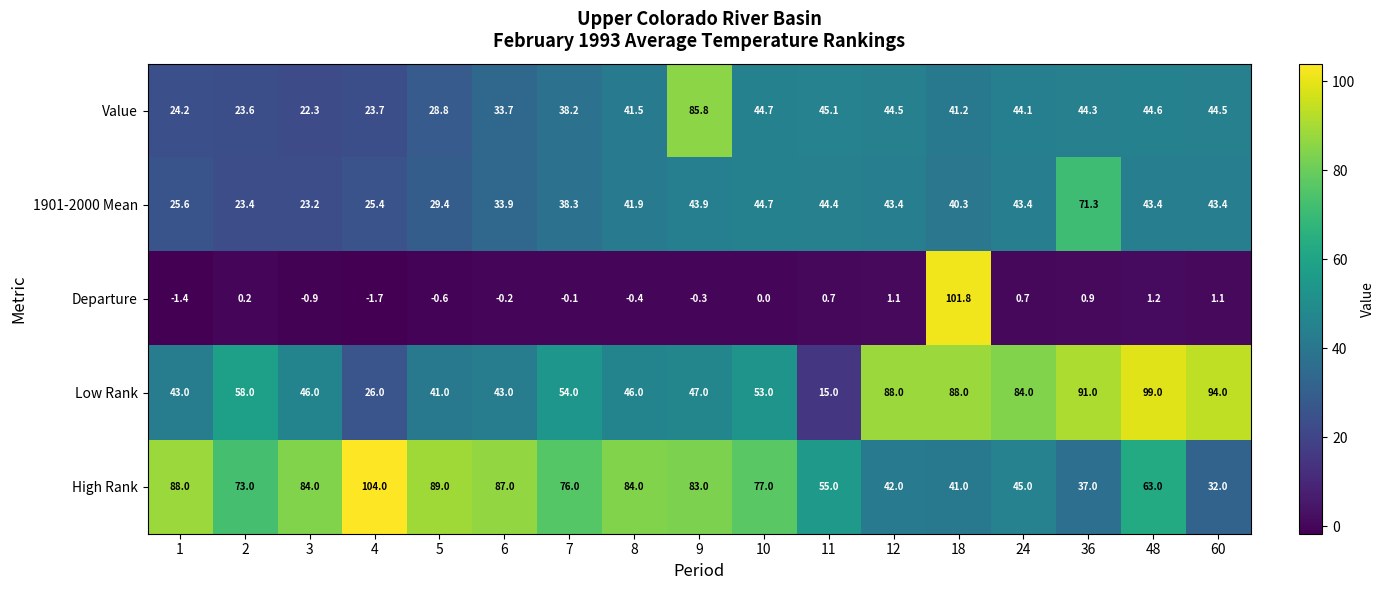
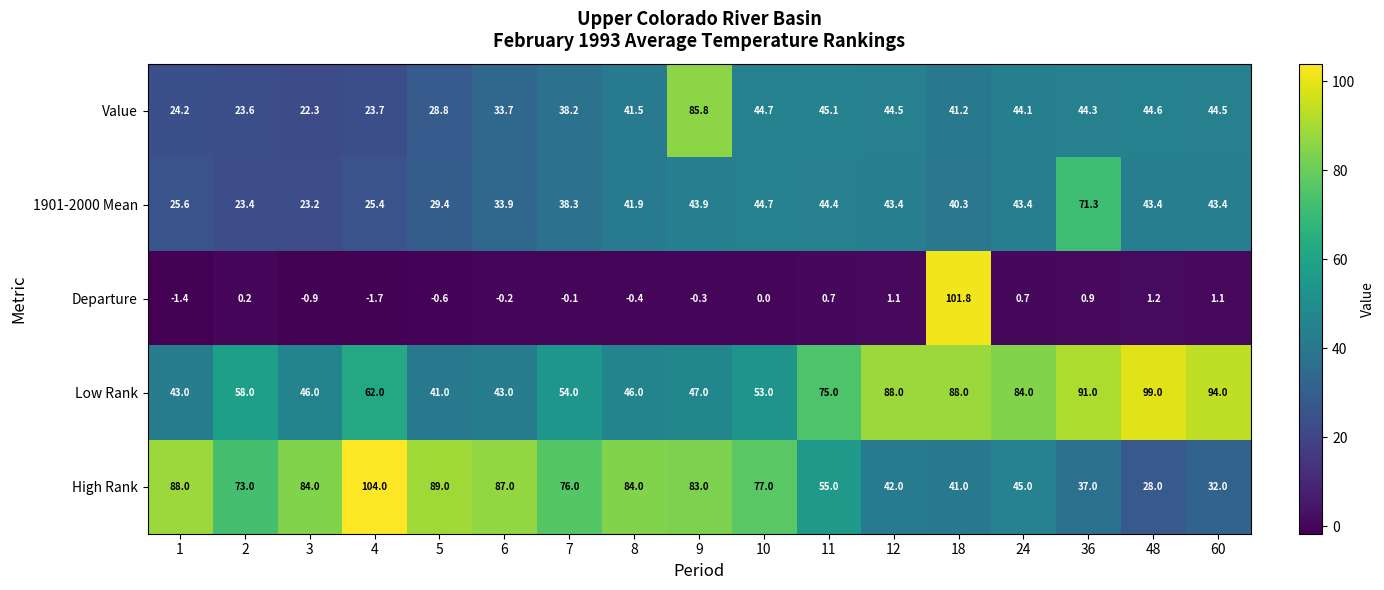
Low Rank, 4: 26.0 -> 62.0
Low Rank, 11: 15.0 -> 75.0
High Rank, 48: 63.0 -> 28.0
